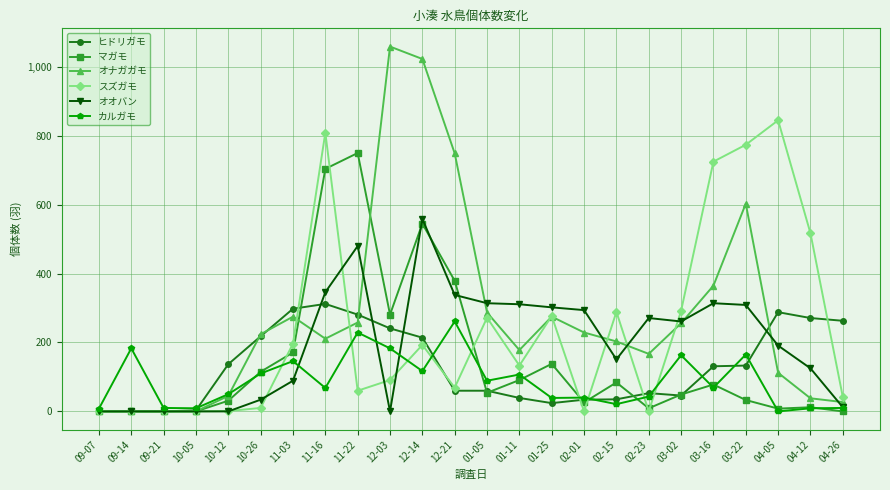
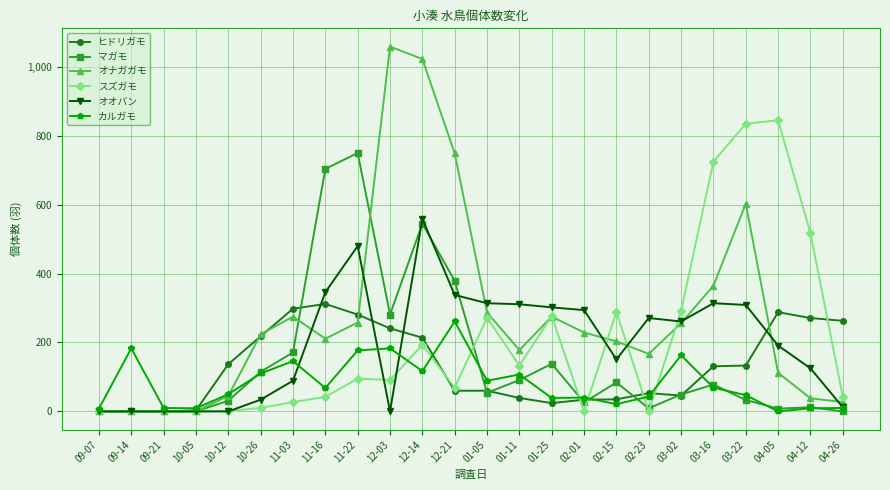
スズガモ, 11-03: 200 -> 30
スズガモ, 11-16: 810 -> 40
スズガモ, 11-22: 60 -> 100
カルガモ, 11-22: 230 -> 180
スズガモ, 03-22: 770 -> 840
カルガモ, 03-22: 170 -> 50
